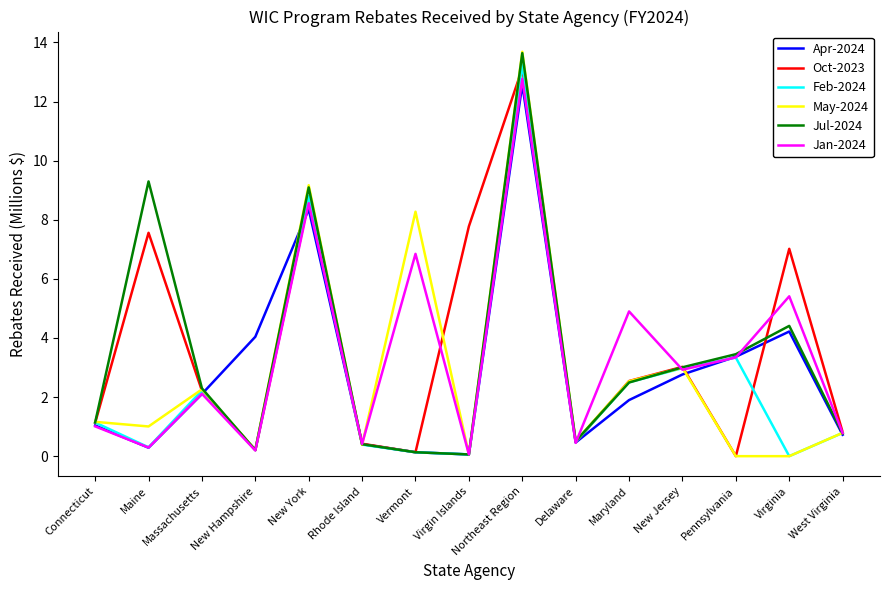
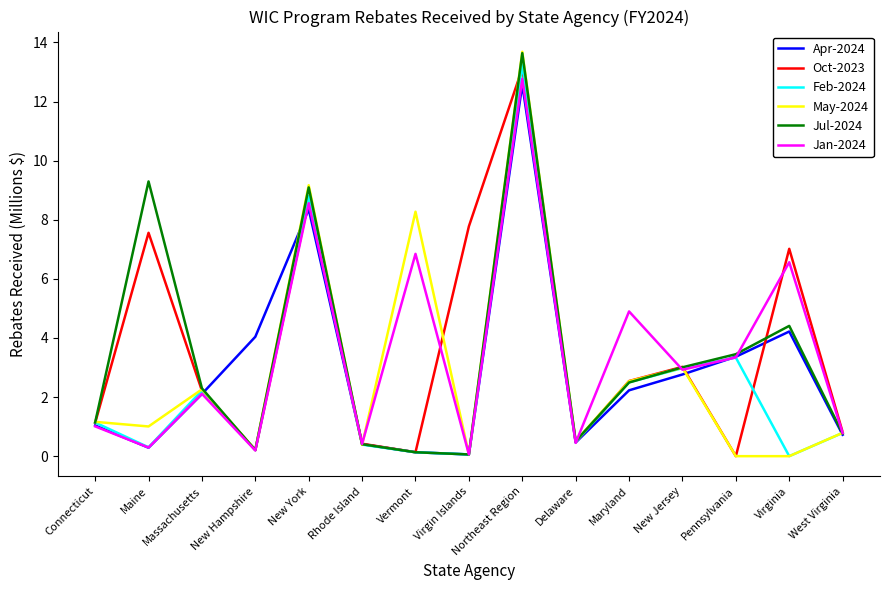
Apr-2024, Maryland: 1.9 -> 2.2
Jan-2024, Virginia: 5.4 -> 6.6
